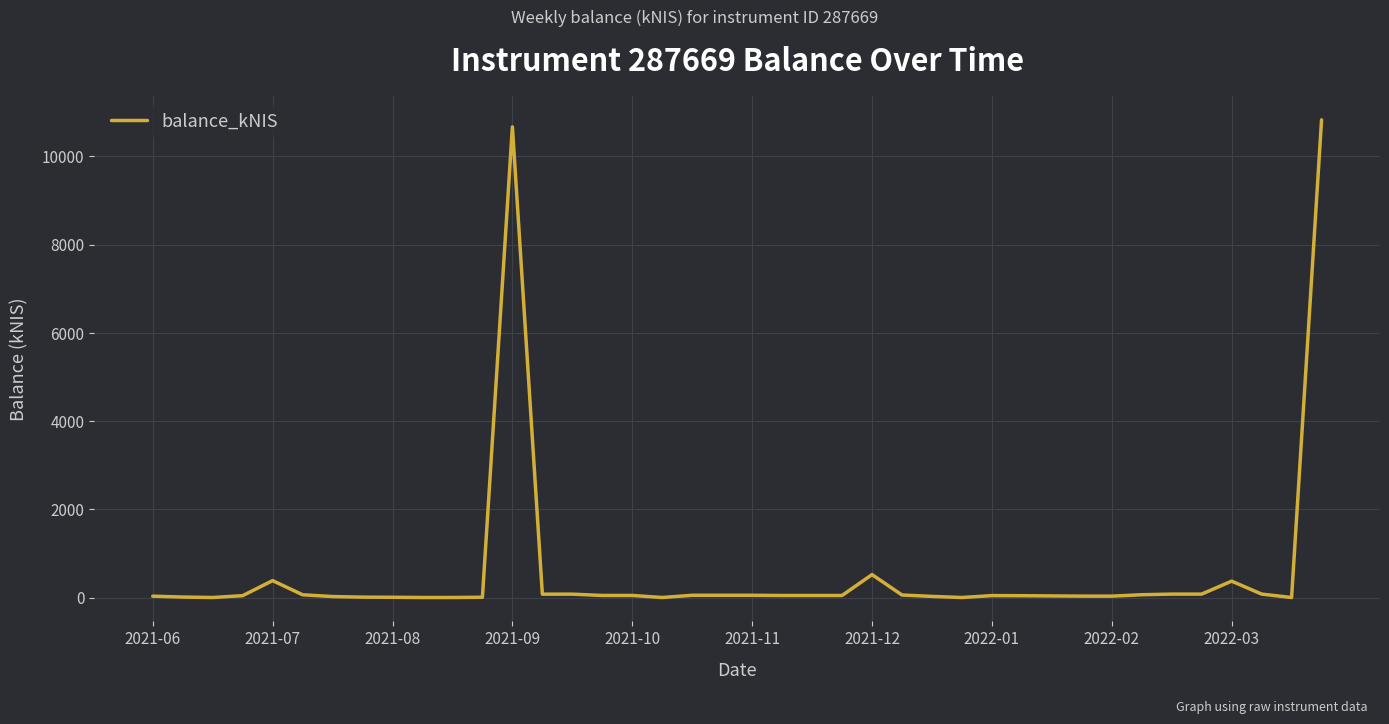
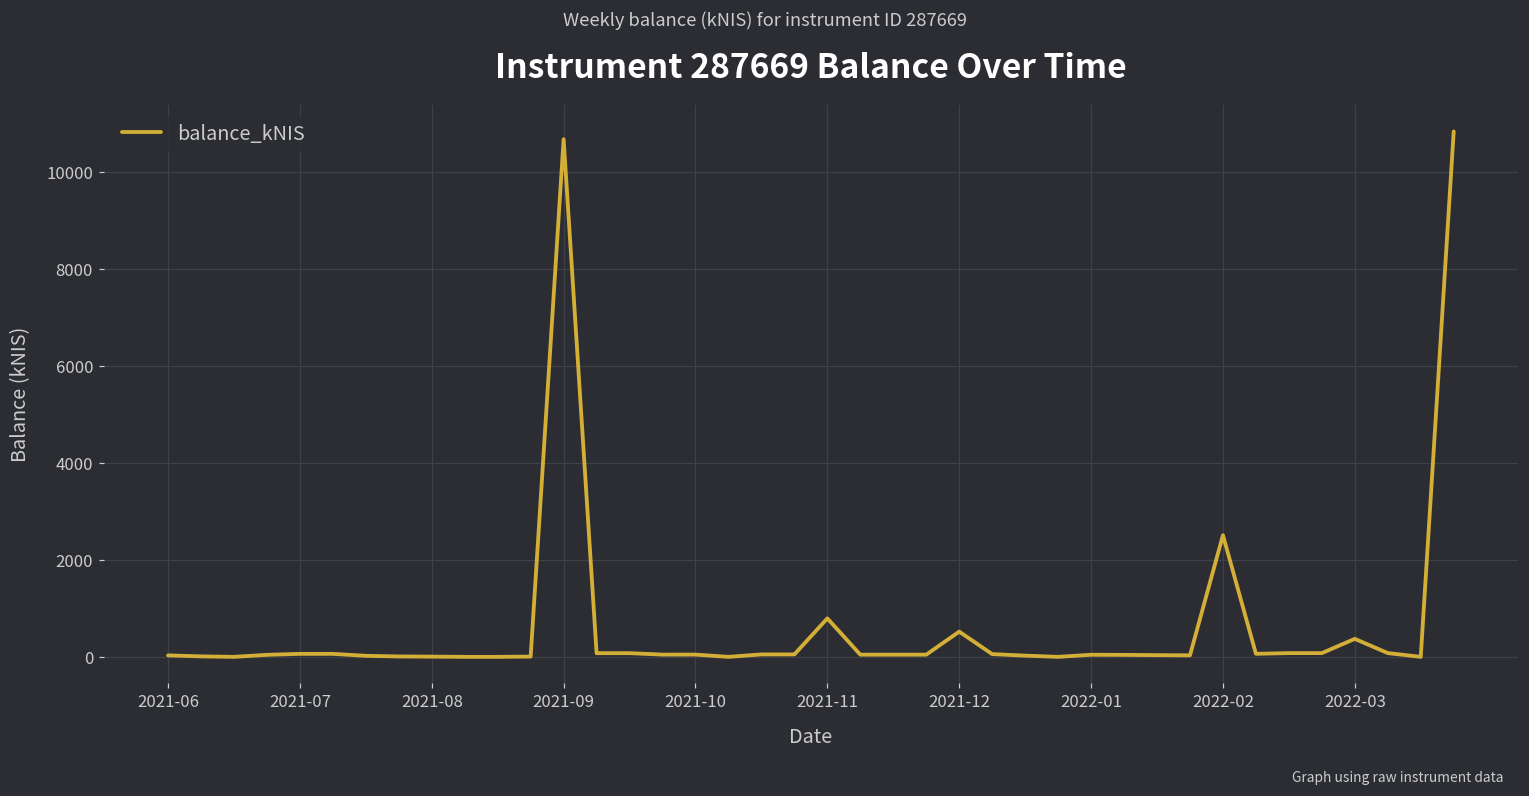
2021-07: 400 -> 100
2021-11: 100 -> 800
2022-02: 0 -> 2500
